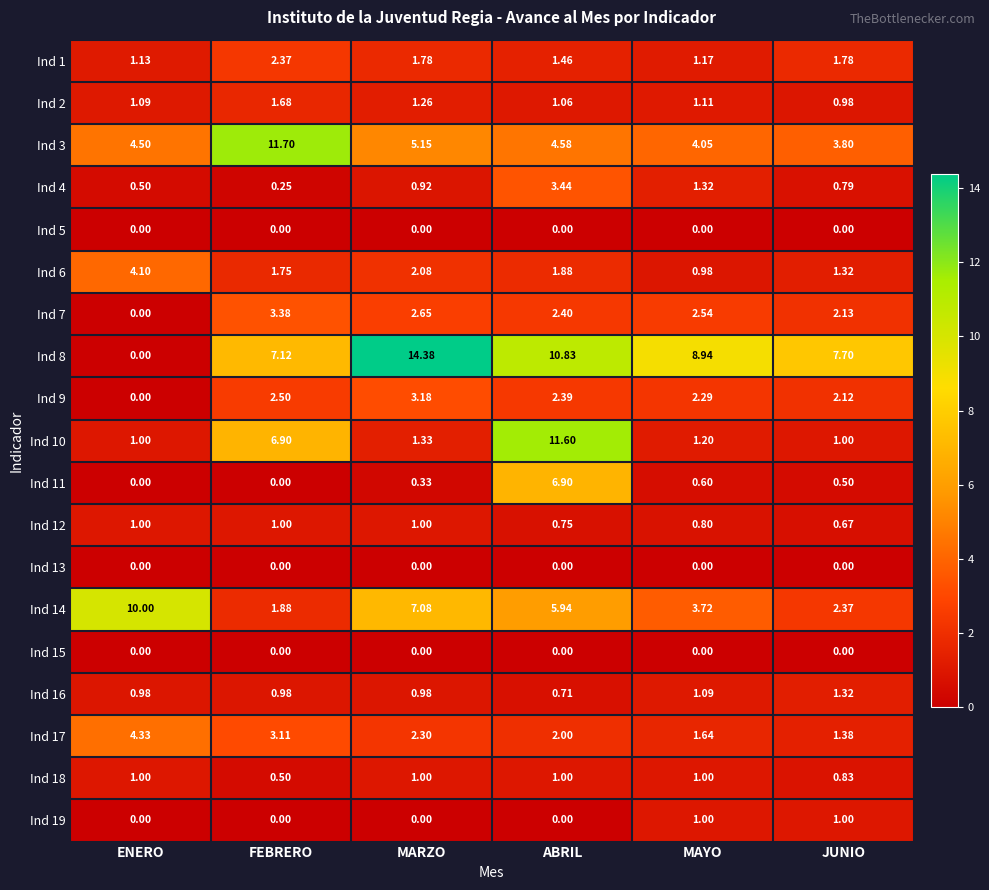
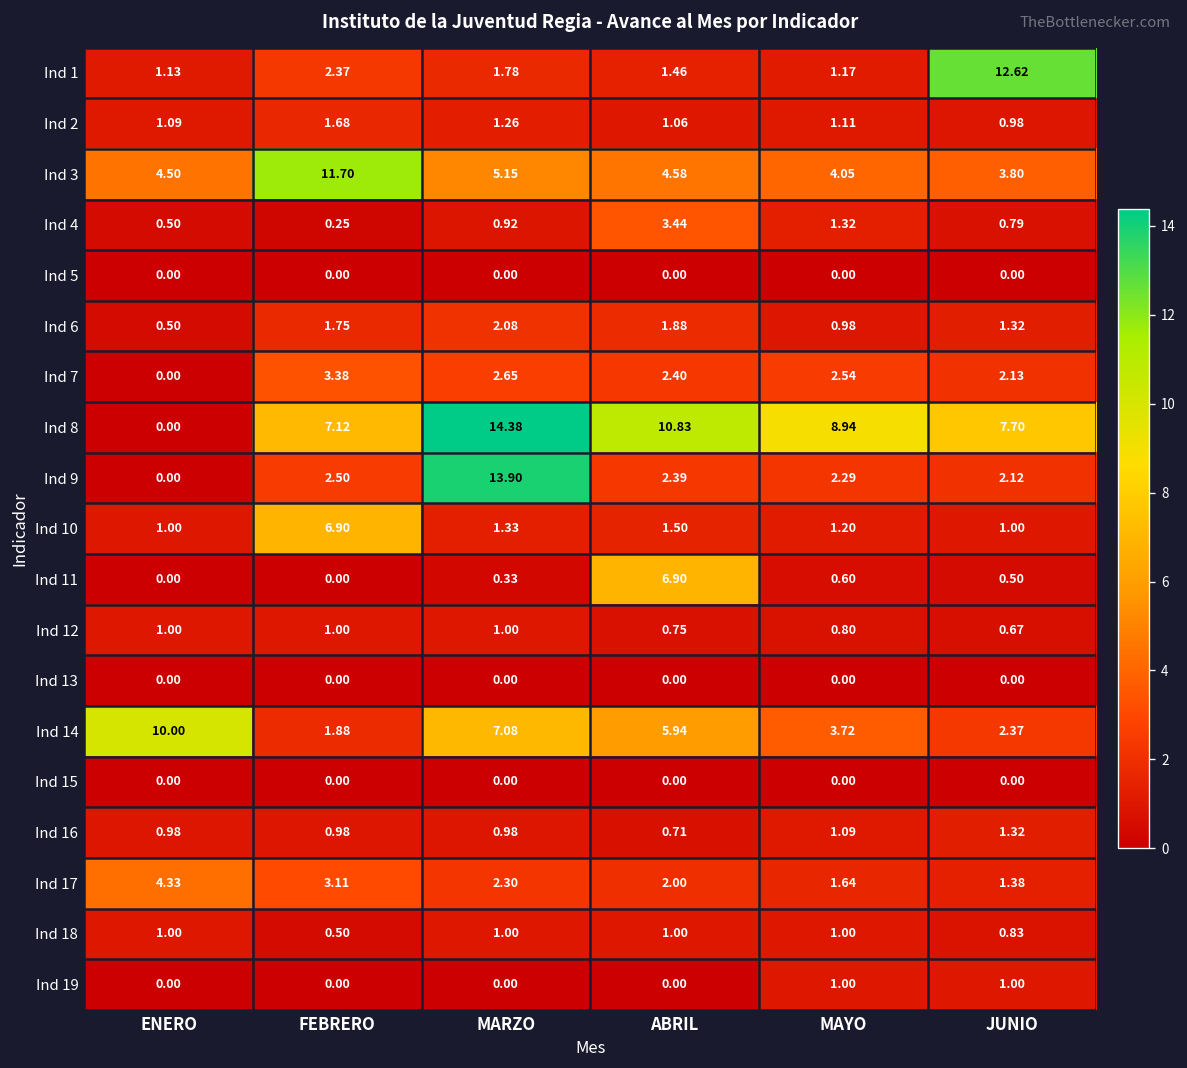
Ind 1, JUNIO: 1.78 -> 12.62
Ind 6, ENERO: 4.10 -> 0.50
Ind 9, MARZO: 3.18 -> 13.90
Ind 10, ABRIL: 11.60 -> 1.50
